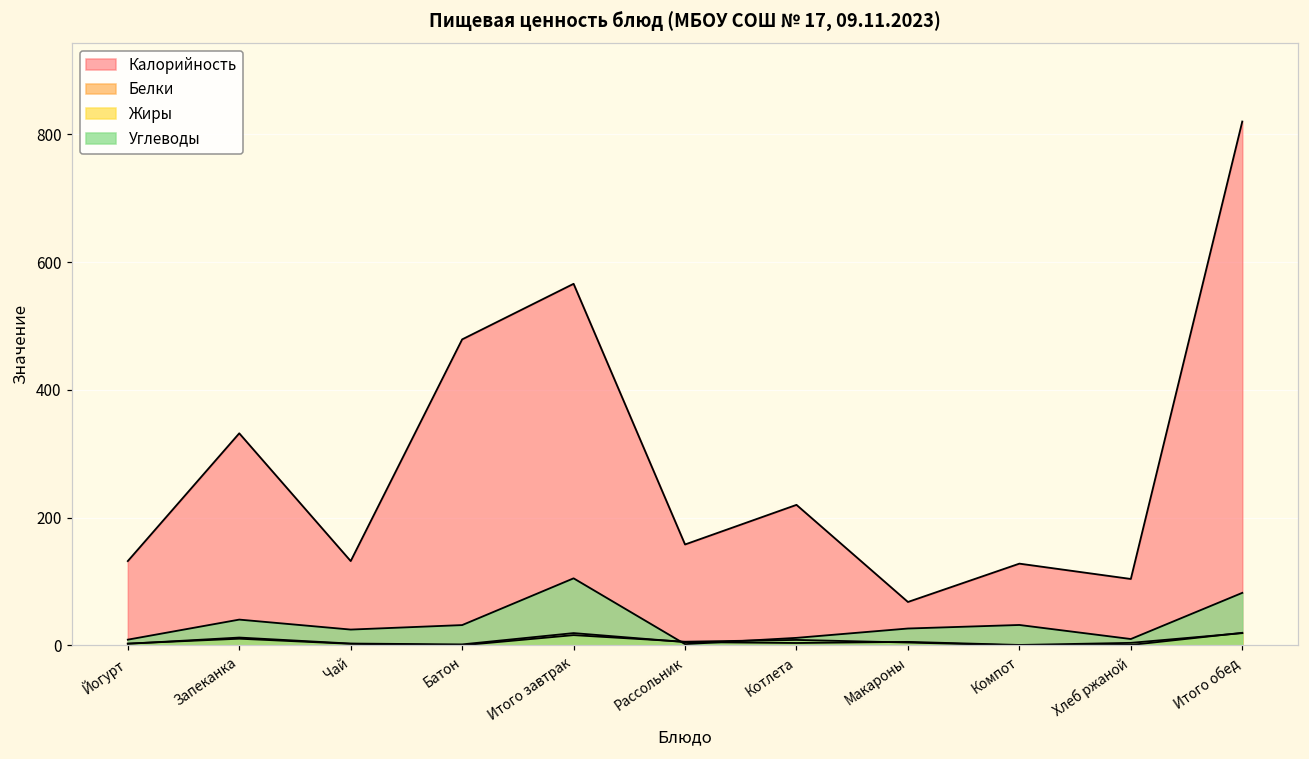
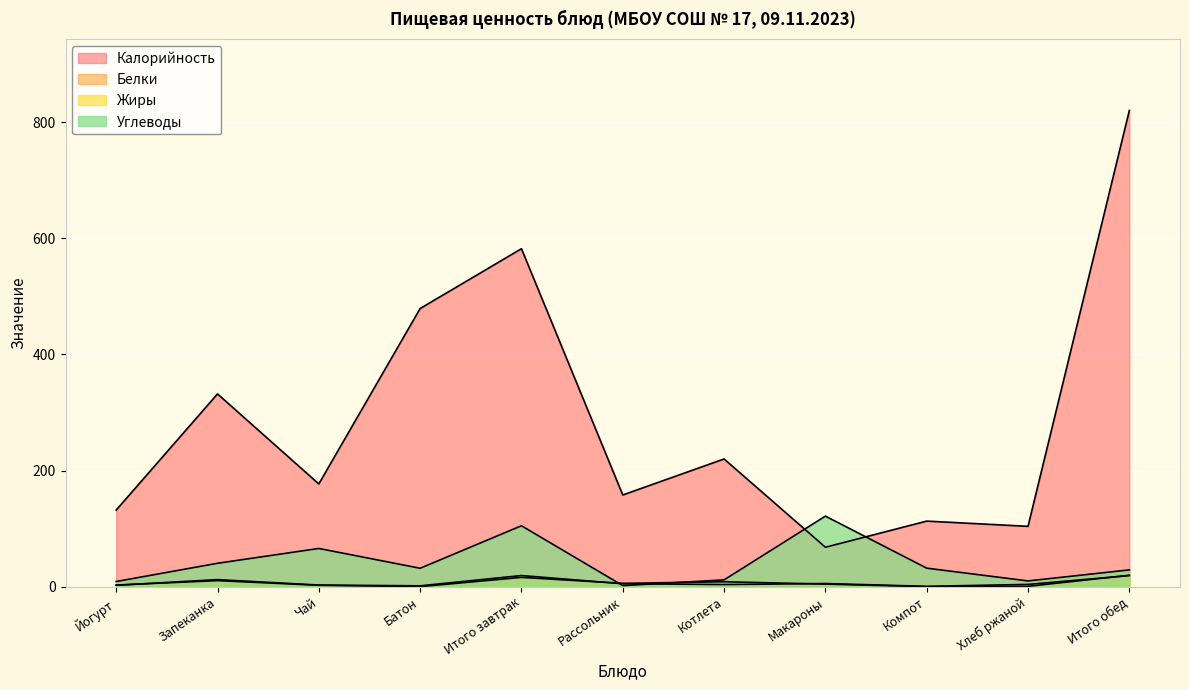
Калорийность, Чай: 130 -> 180
Углеводы, Чай: 20 -> 70
Калорийность, Итого завтрак: 570 -> 580
Углеводы, Макароны: 30 -> 120
Калорийность, Компот: 130 -> 110
Углеводы, Итого обед: 80 -> 30
